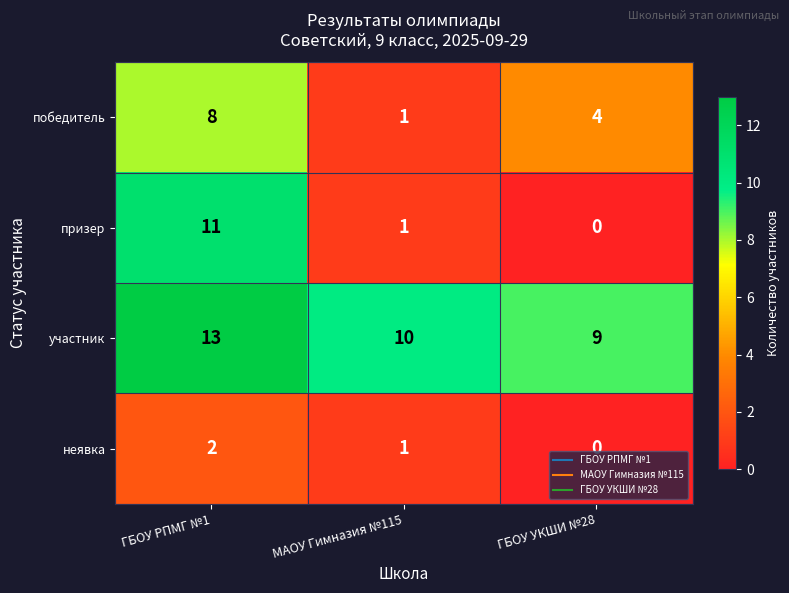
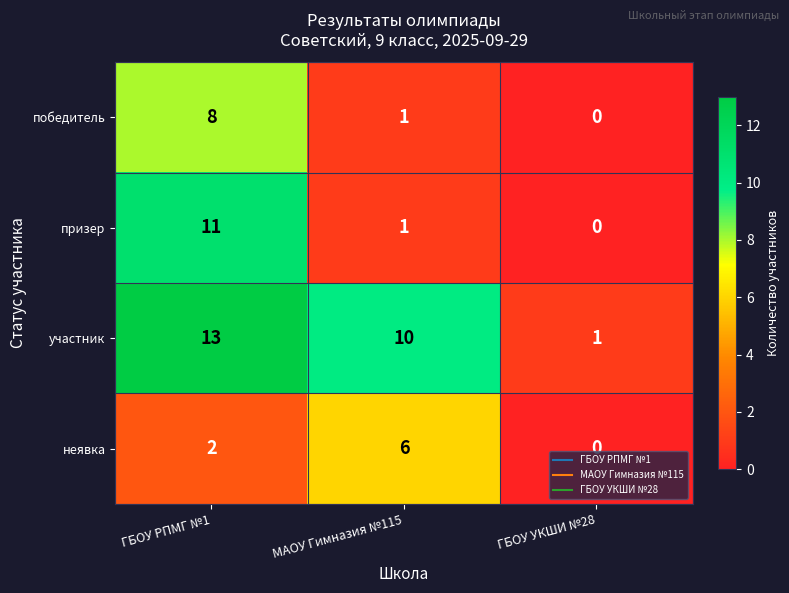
победитель, ГБОУ УКШИ №28: 4 -> 0
участник, ГБОУ УКШИ №28: 9 -> 1
неявка, МАОУ Гимназия №115: 1 -> 6
